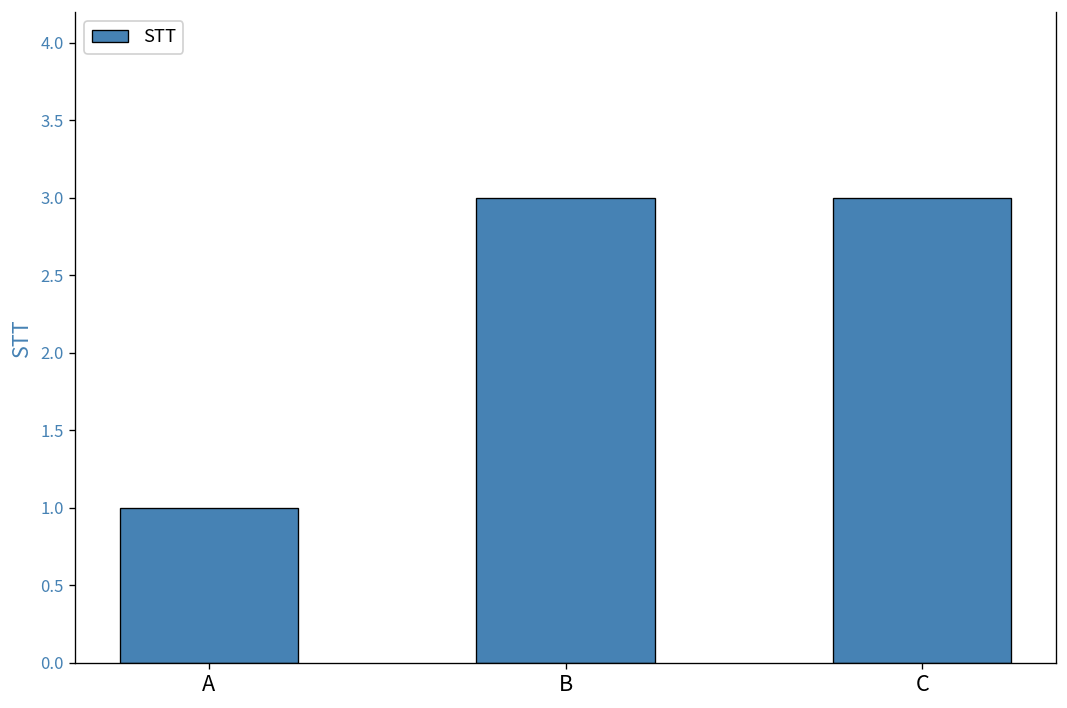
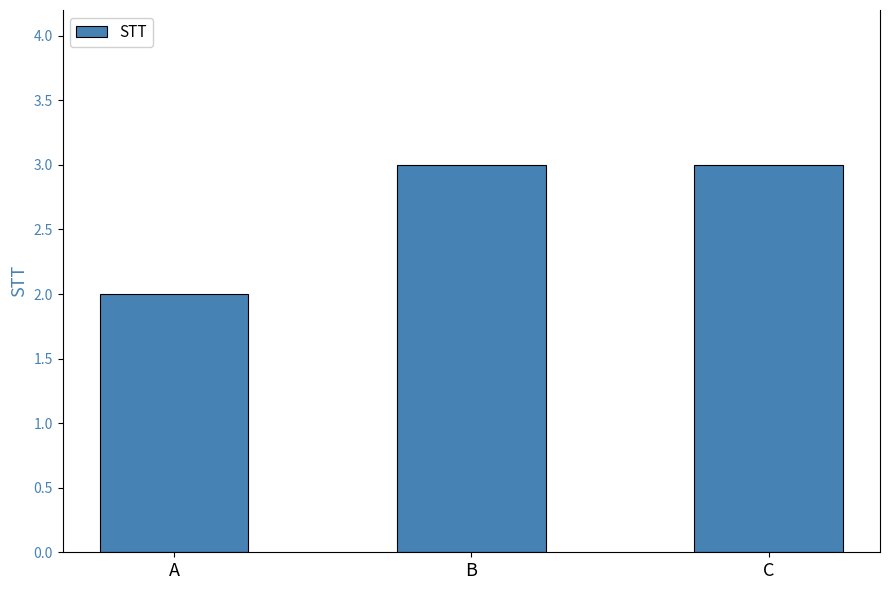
A: 1 -> 2
